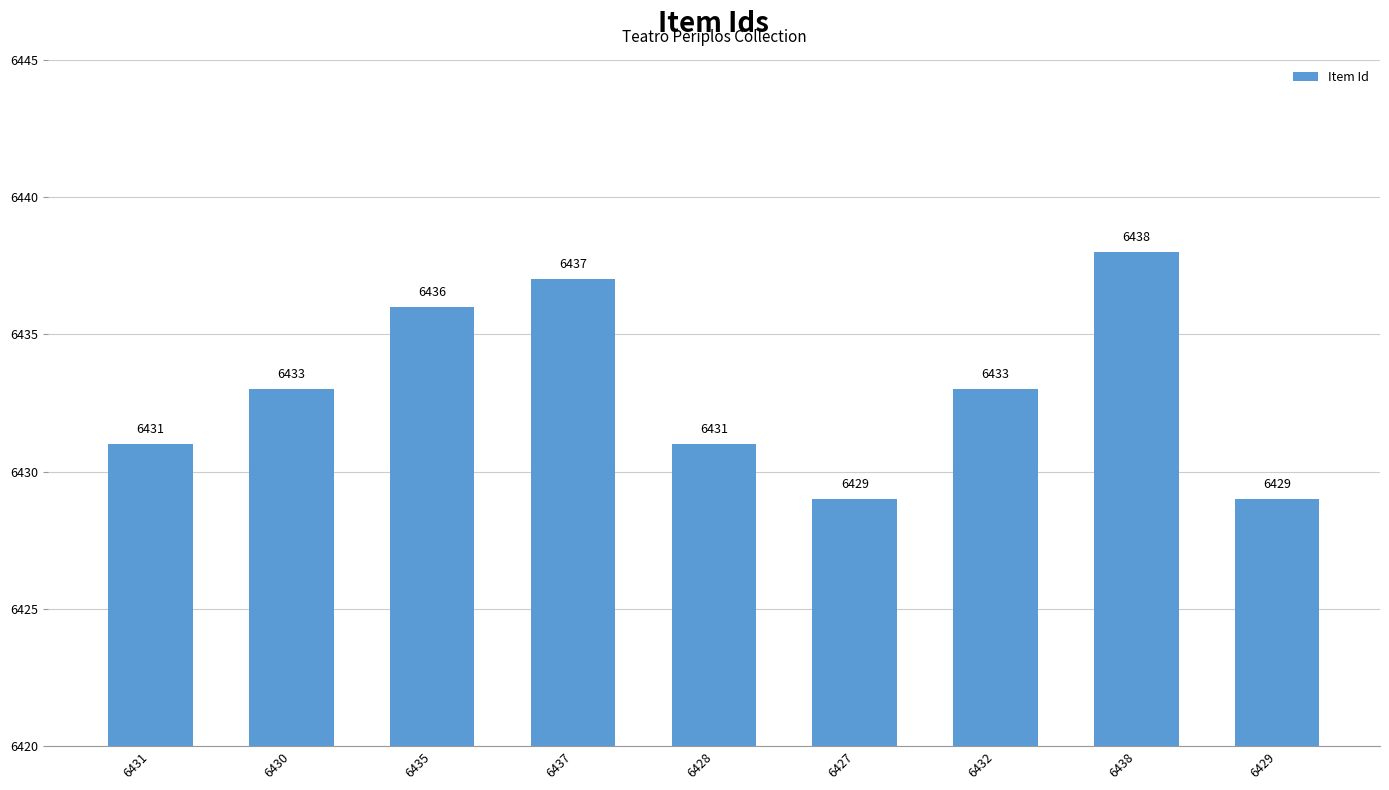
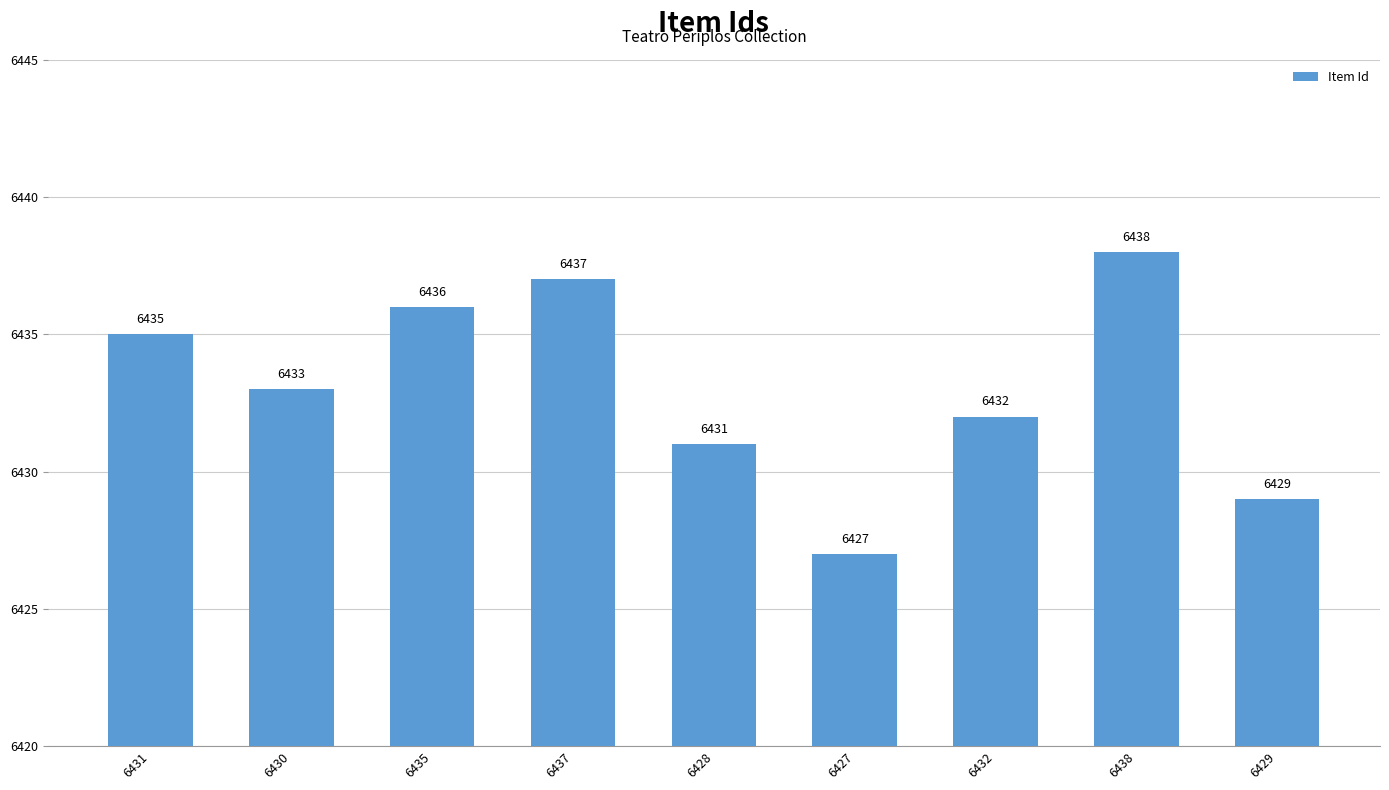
6431: 6431 -> 6435
6427: 6429 -> 6427
6432: 6433 -> 6432
